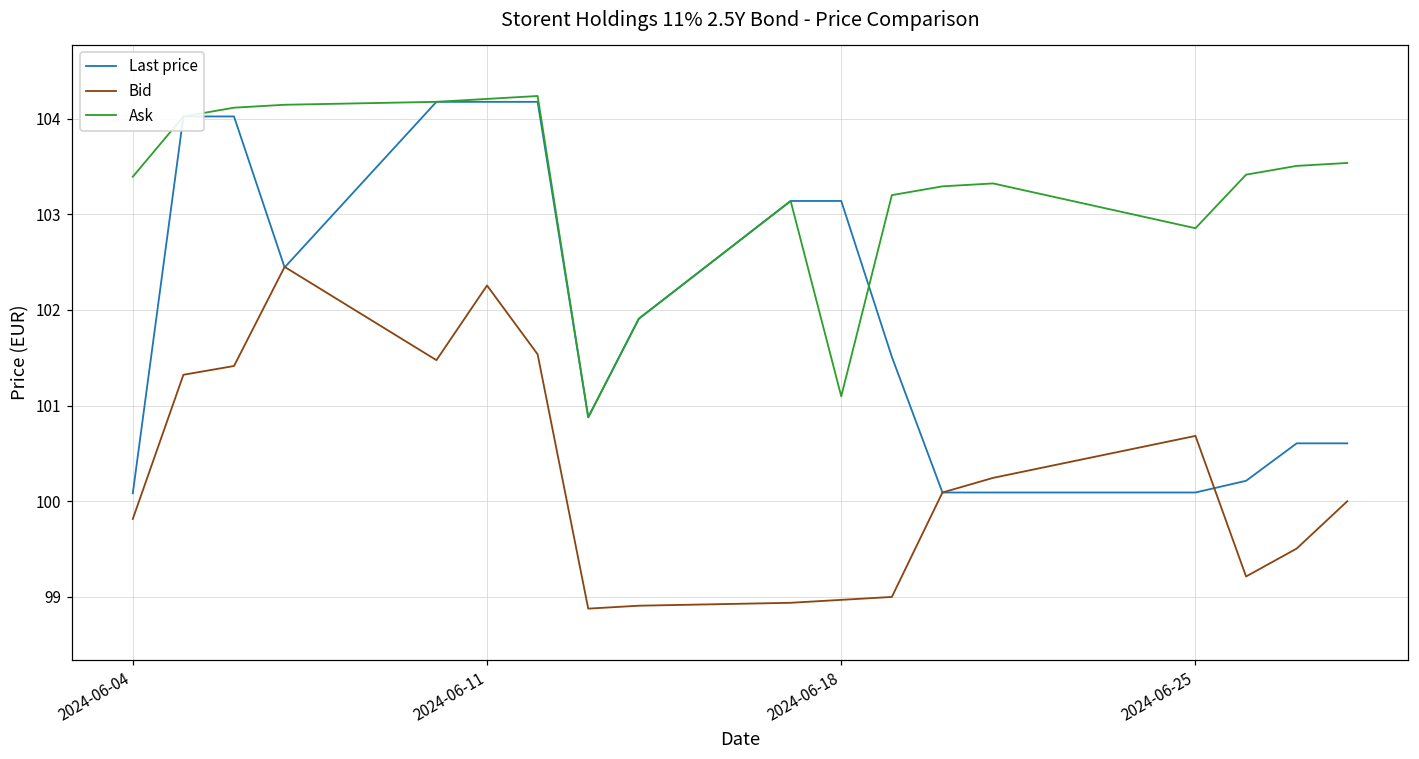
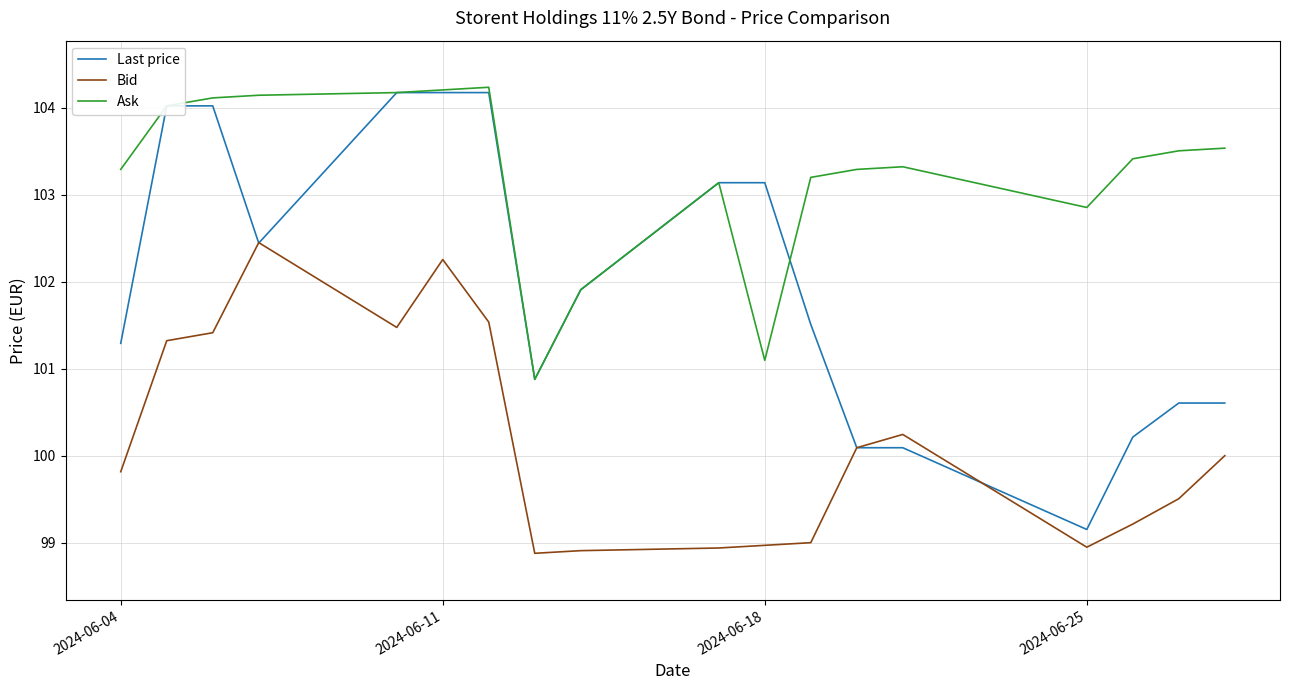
Last price, 2024-06-04: 100.1 -> 101.3
Ask, 2024-06-04: 103.4 -> 103.3
Last price, 2024-06-25: 100.1 -> 99.2
Bid, 2024-06-25: 100.7 -> 98.9
